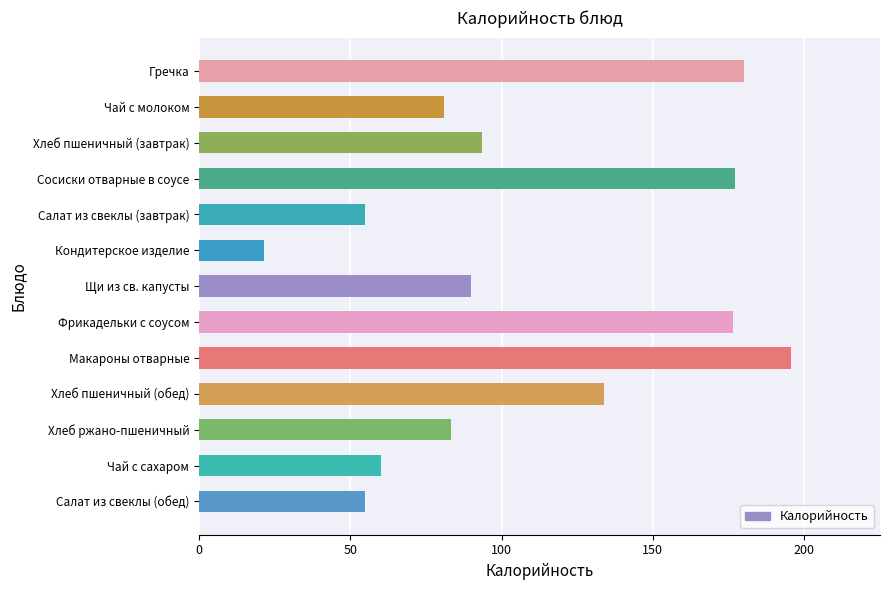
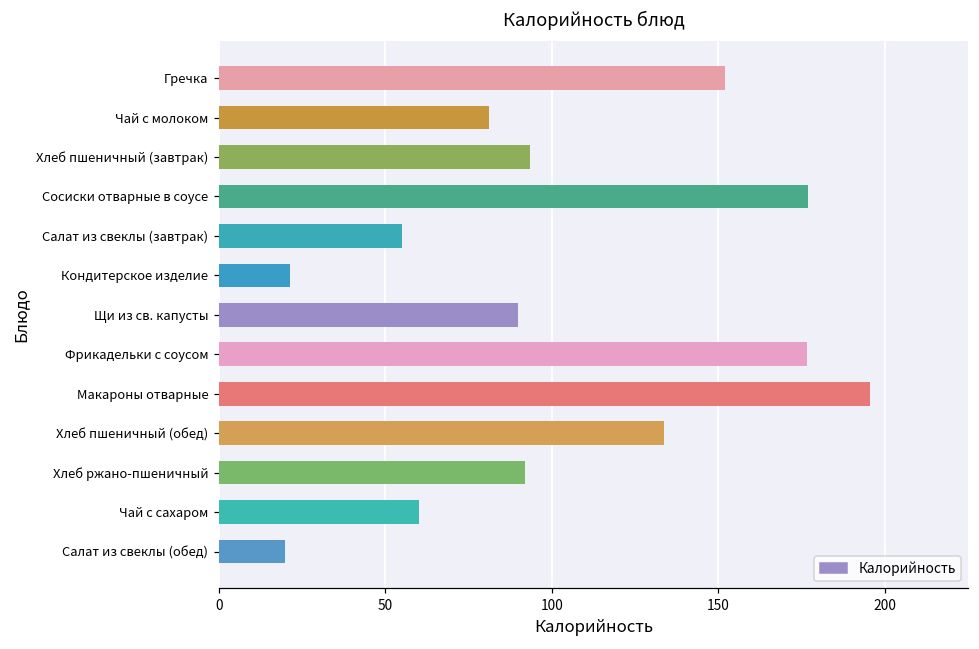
Гречка: 180 -> 152
Хлеб ржано-пшеничный: 83 -> 92
Салат из свеклы (обед): 55 -> 20
